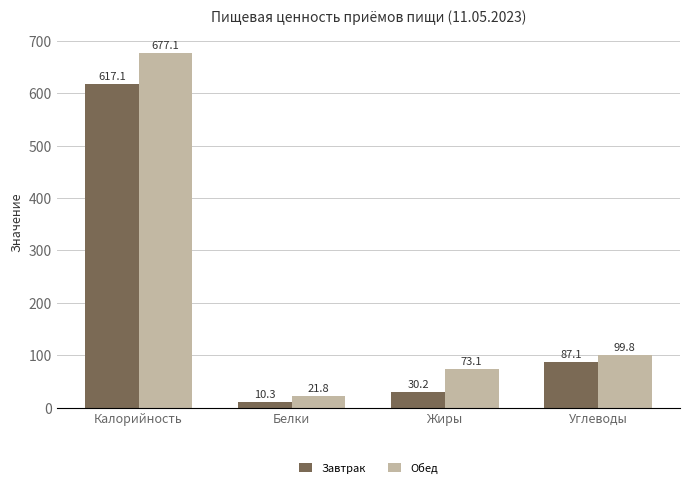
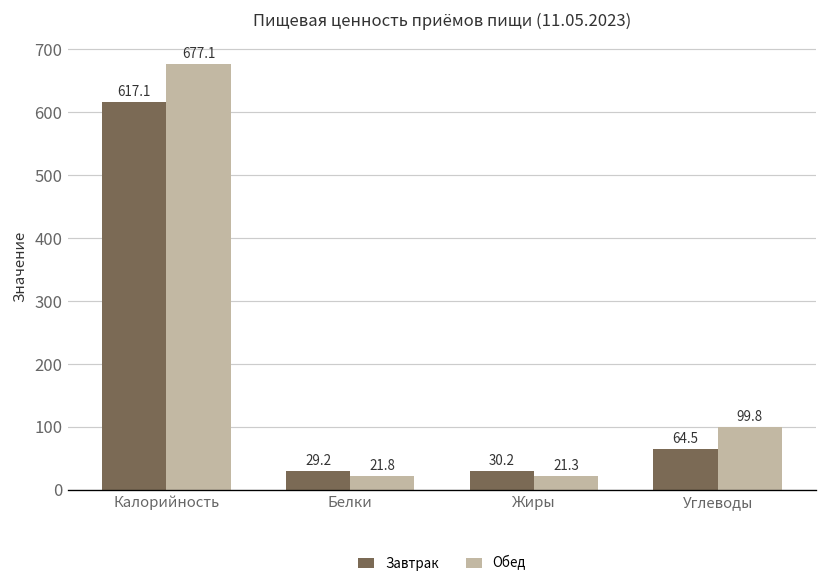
Завтрак, Белки: 10.3 -> 29.2
Обед, Жиры: 73.1 -> 21.3
Завтрак, Углеводы: 87.1 -> 64.5
